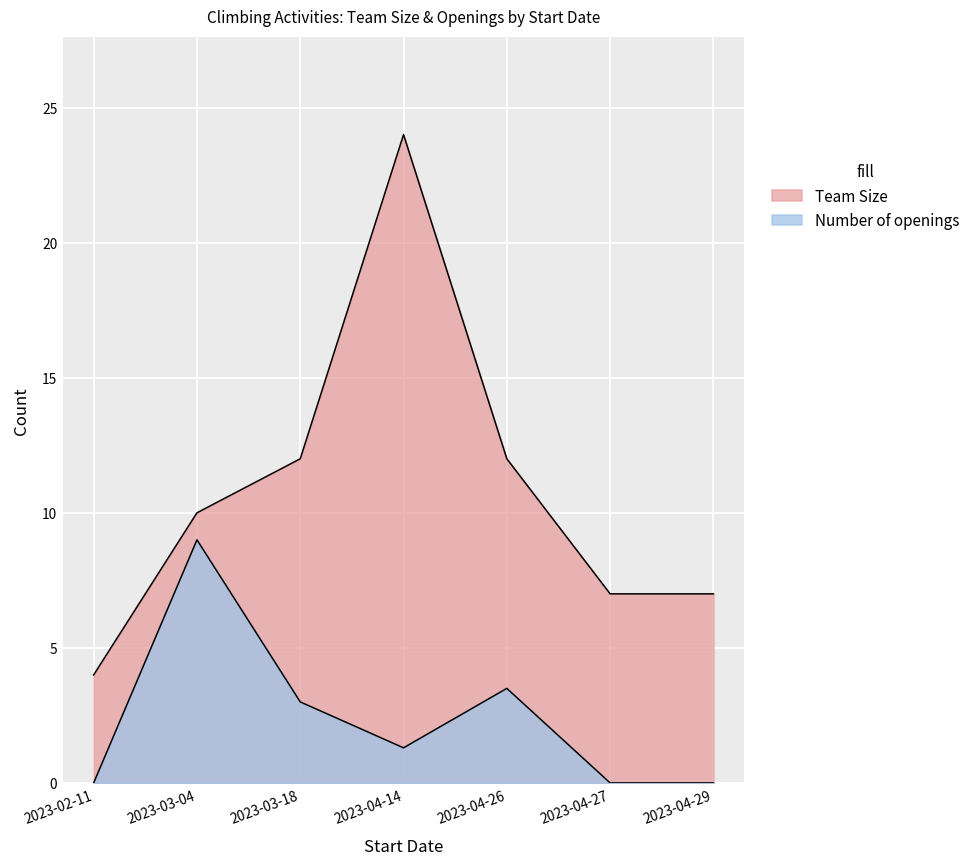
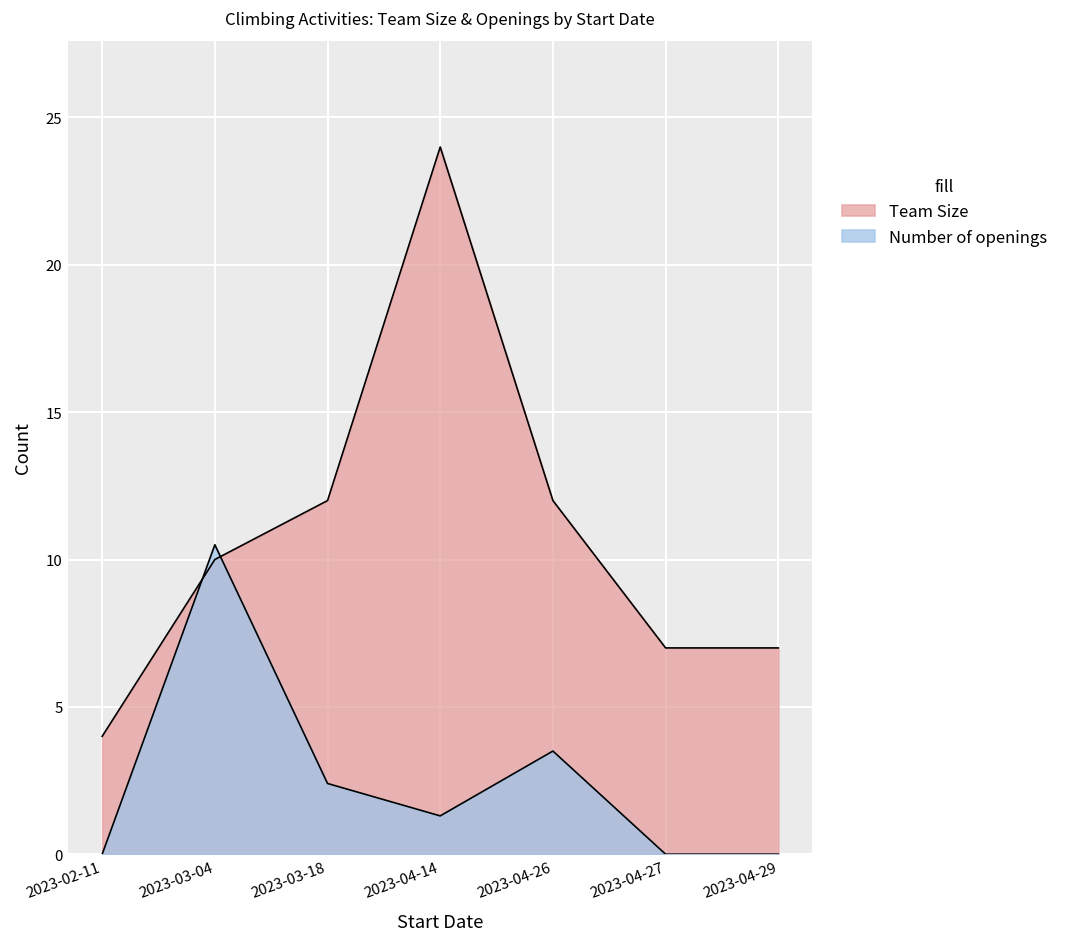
Number of openings, 2023-03-04: 9.0 -> 10.5
Number of openings, 2023-03-18: 3.0 -> 2.4
